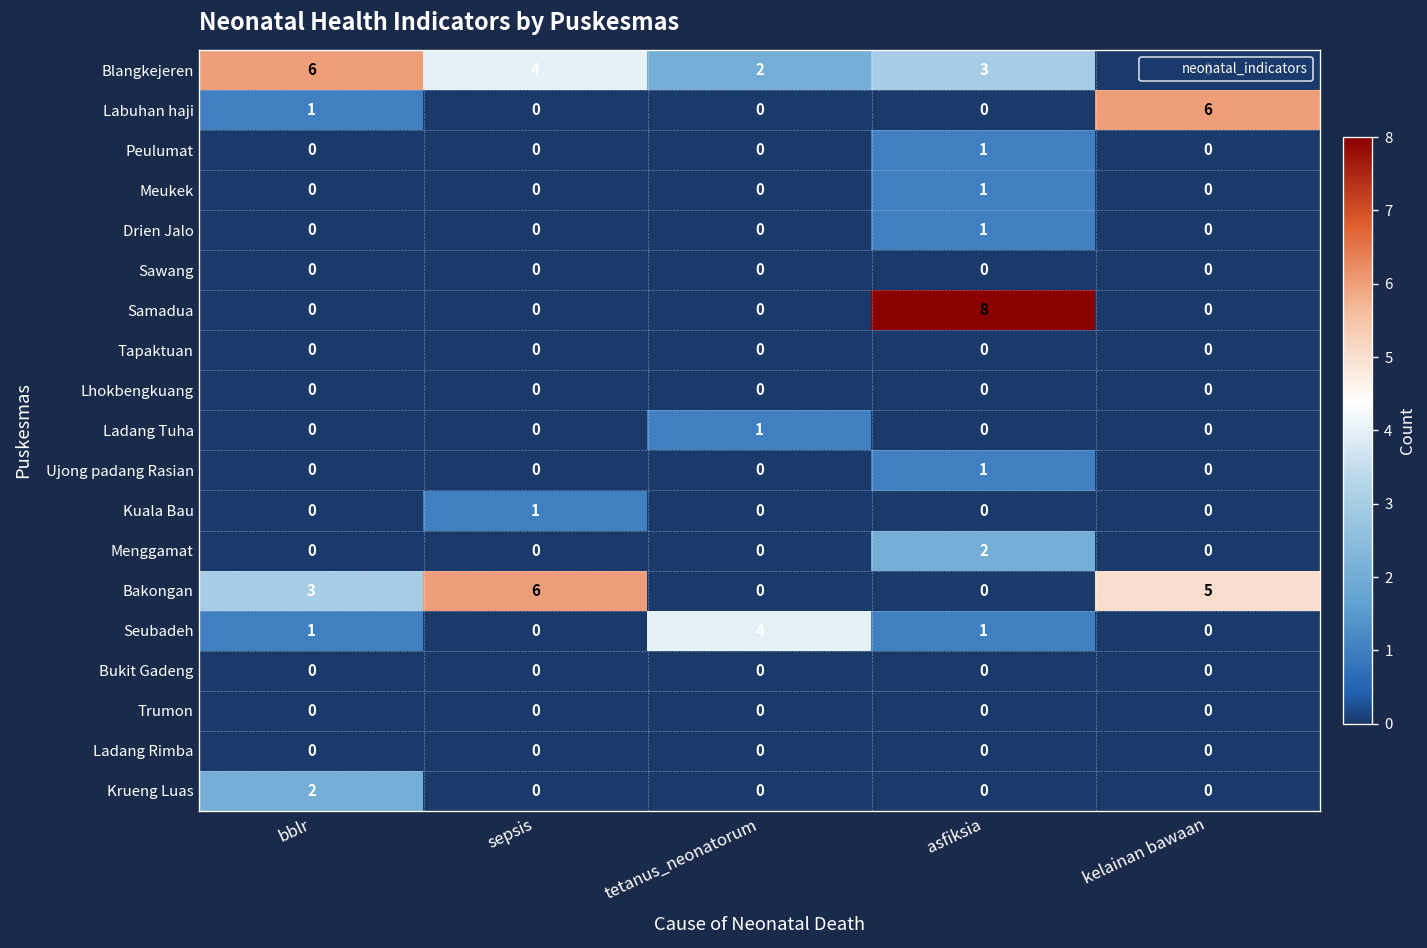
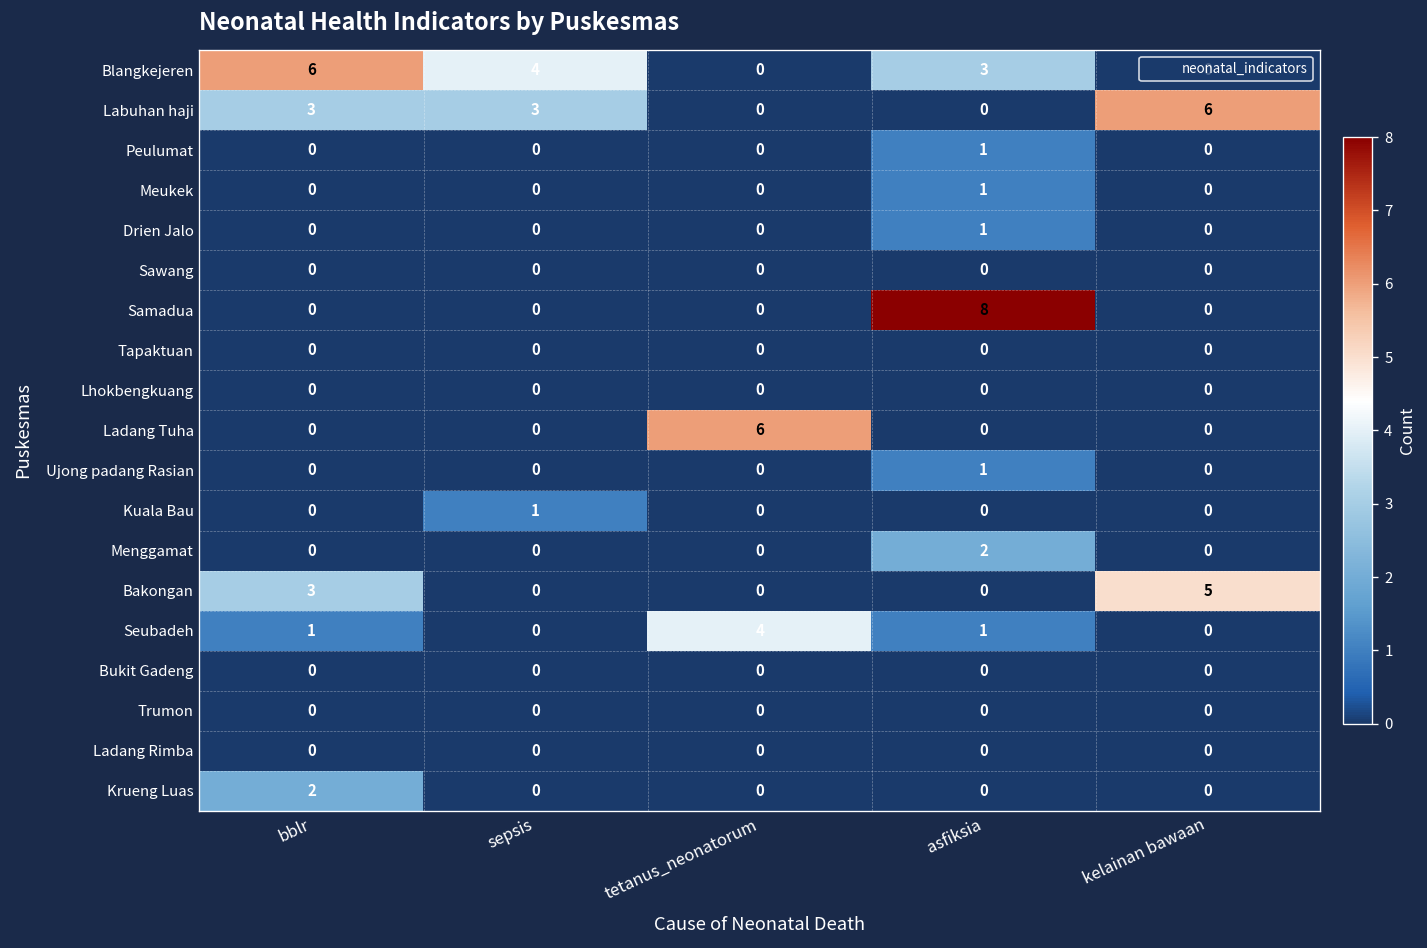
Blangkejeren, tetanus_neonatorum: 2 -> 0
Labuhan haji, bblr: 1 -> 3
Labuhan haji, sepsis: 0 -> 3
Ladang Tuha, tetanus_neonatorum: 1 -> 6
Bakongan, sepsis: 6 -> 0
